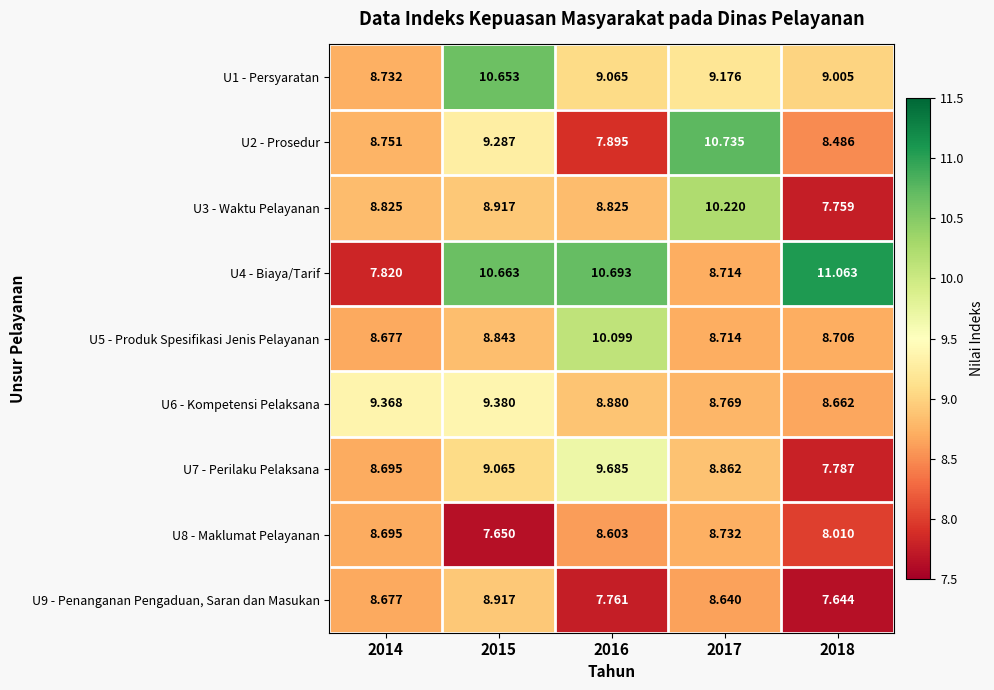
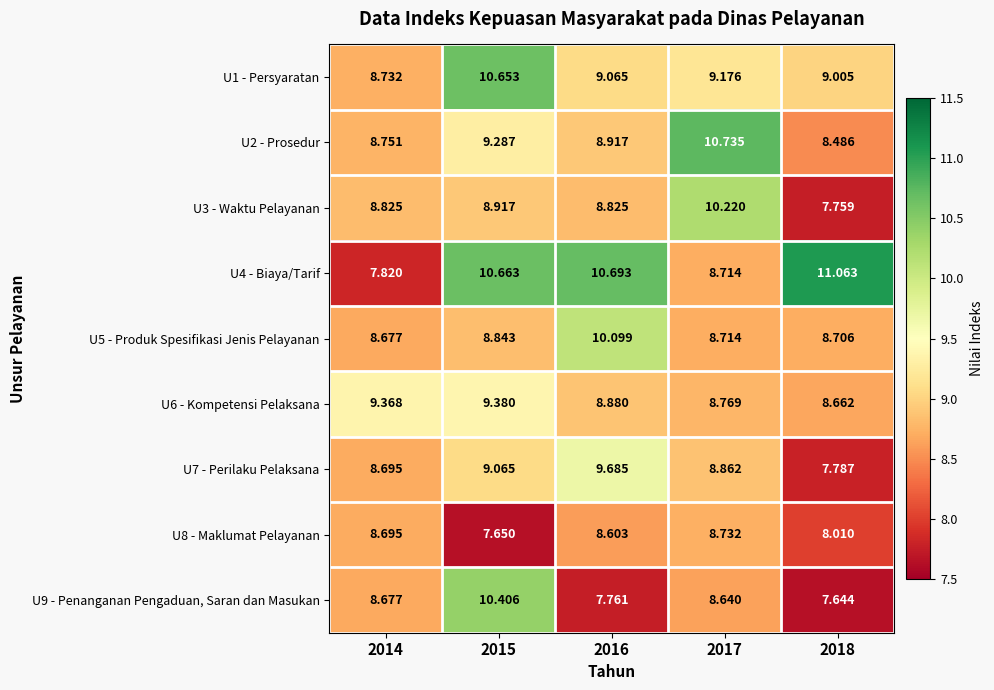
U2 - Prosedur, 2016: 7.895 -> 8.917
U9 - Penanganan Pengaduan, Saran dan Masukan, 2015: 8.917 -> 10.406
